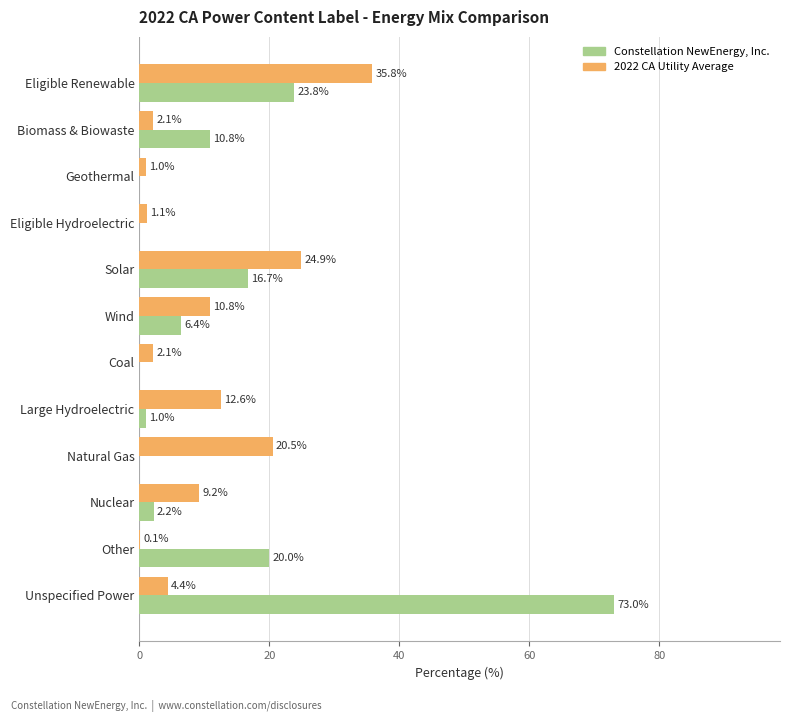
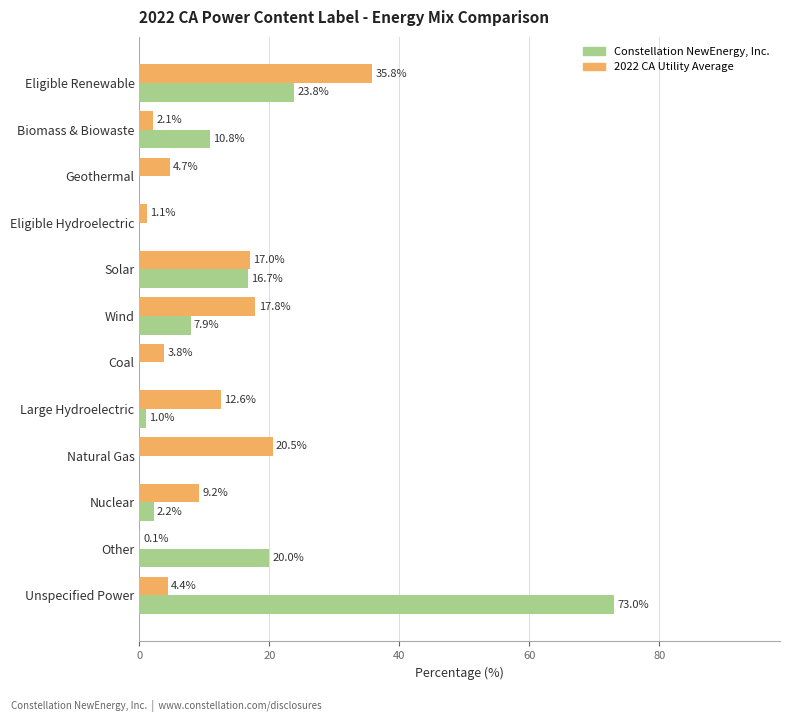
2022 CA Utility Average, Geothermal: 1.0% -> 4.7%
2022 CA Utility Average, Solar: 24.9% -> 17.0%
2022 CA Utility Average, Wind: 10.8% -> 17.8%
Constellation NewEnergy, Inc., Wind: 6.4% -> 7.9%
2022 CA Utility Average, Coal: 2.1% -> 3.8%
